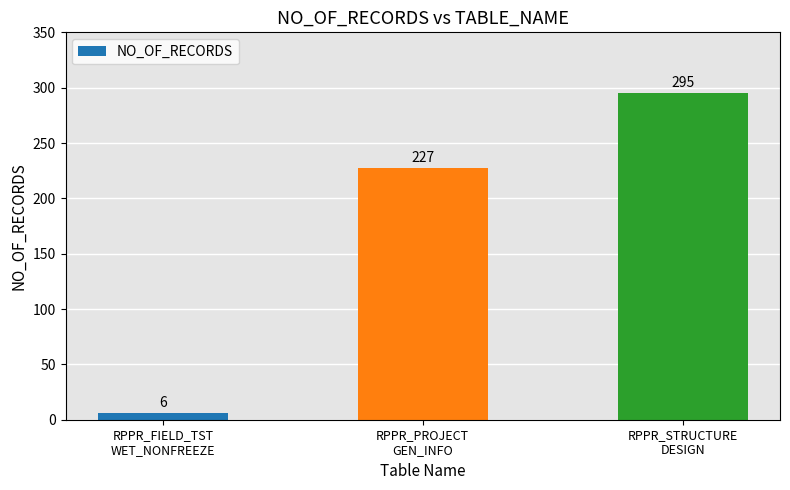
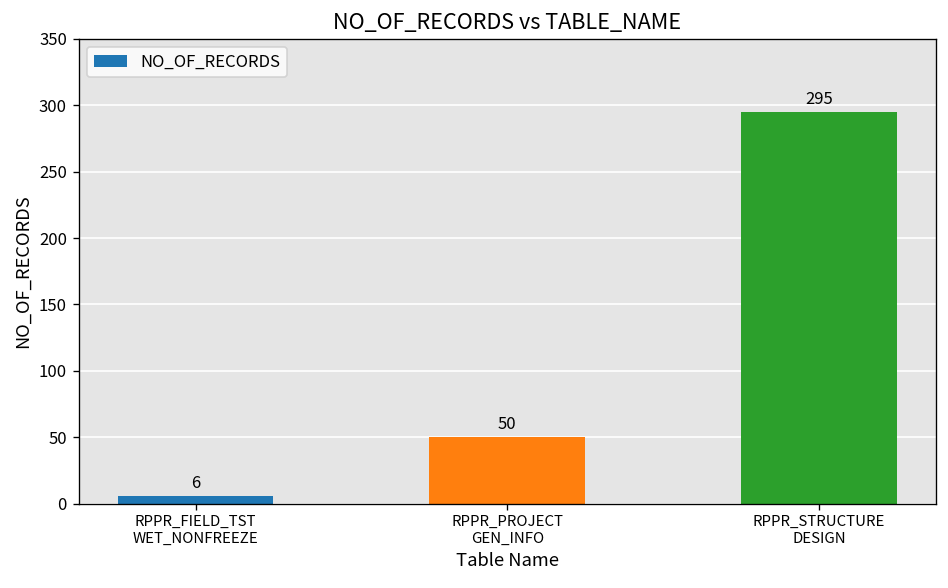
RPPR_PROJECT GEN_INFO: 227 -> 50
